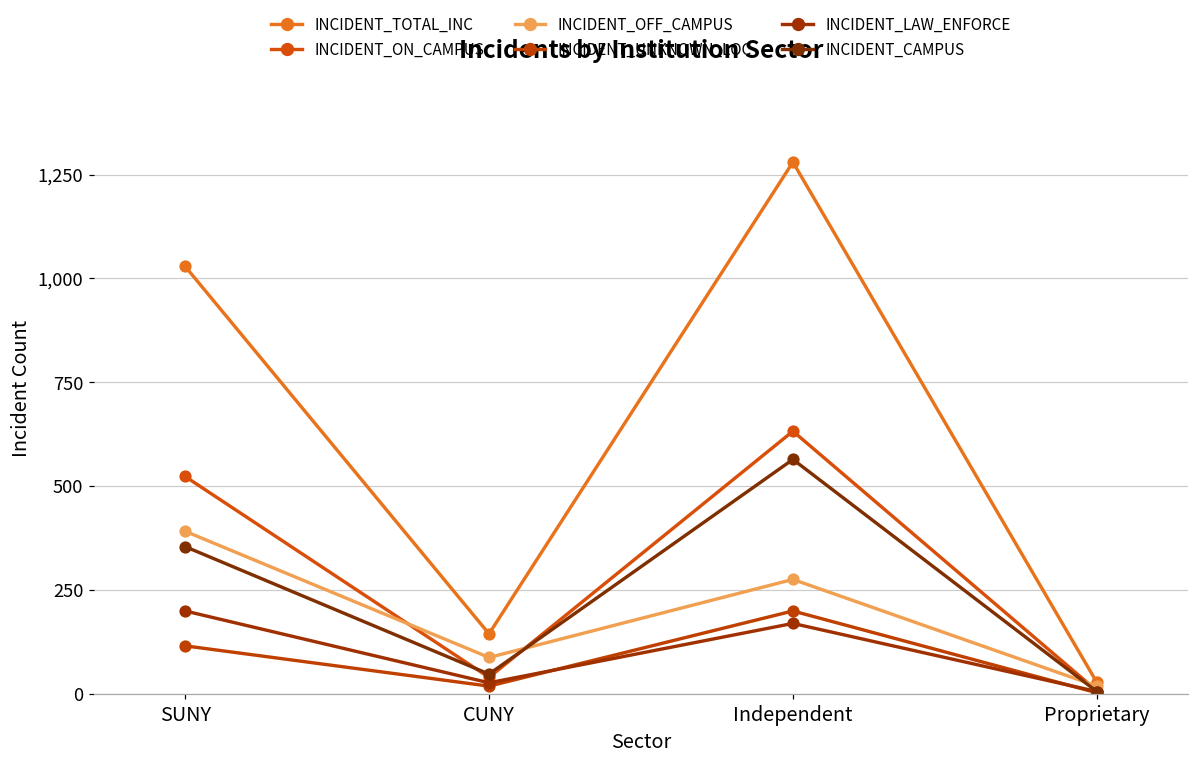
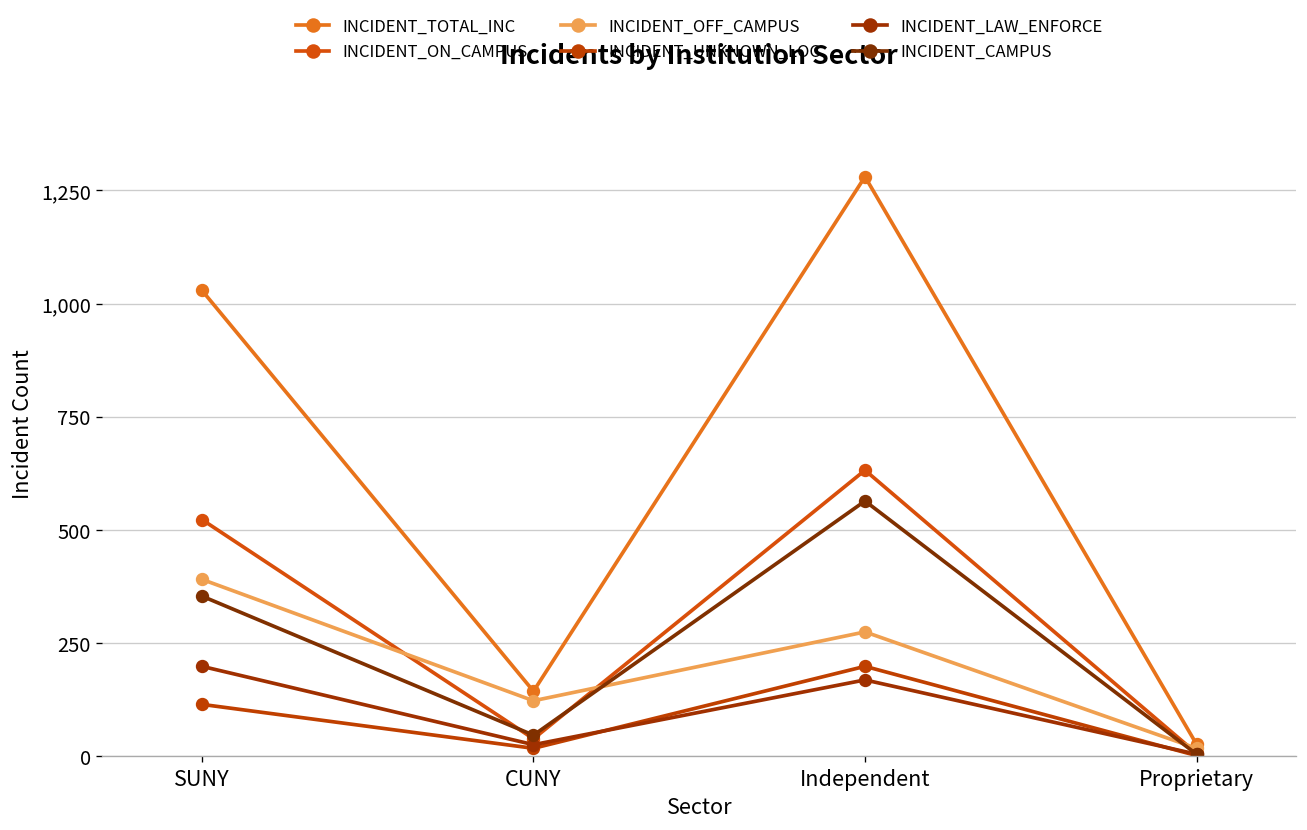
INCIDENT_OFF_CAMPUS, CUNY: 90 -> 120
